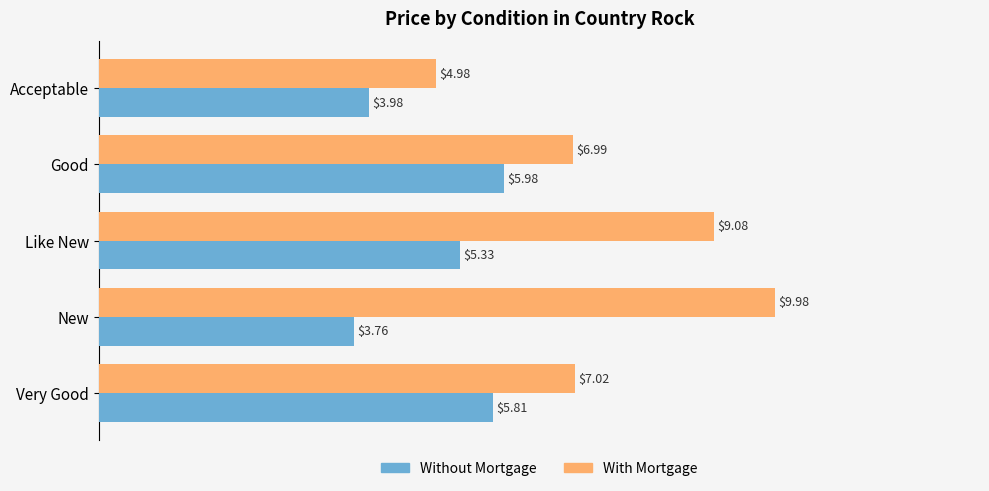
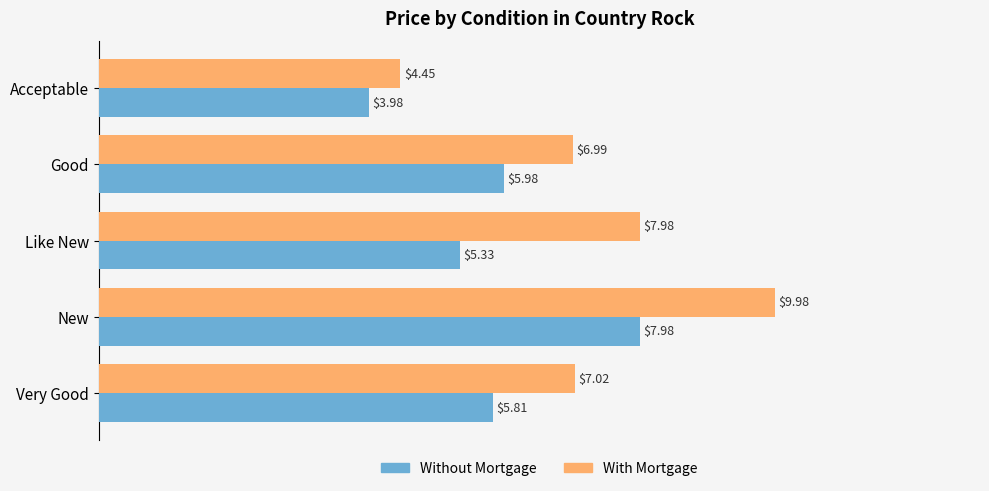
With Mortgage, Acceptable: $4.98 -> $4.45
With Mortgage, Like New: $9.08 -> $7.98
Without Mortgage, New: $3.76 -> $7.98
